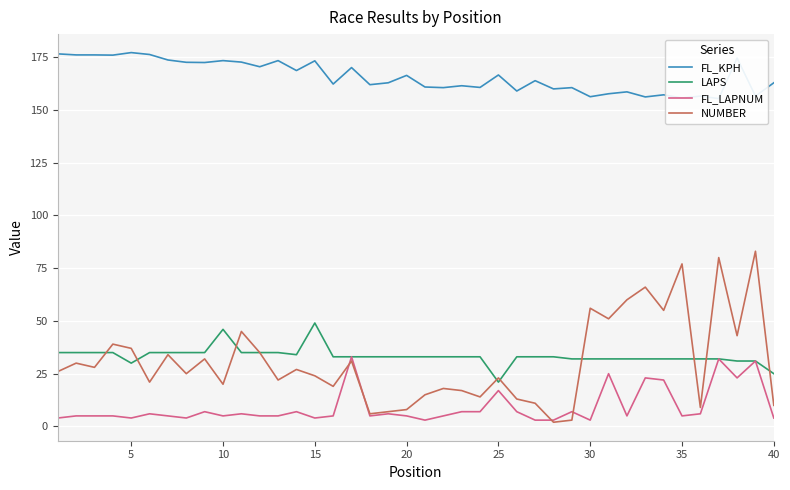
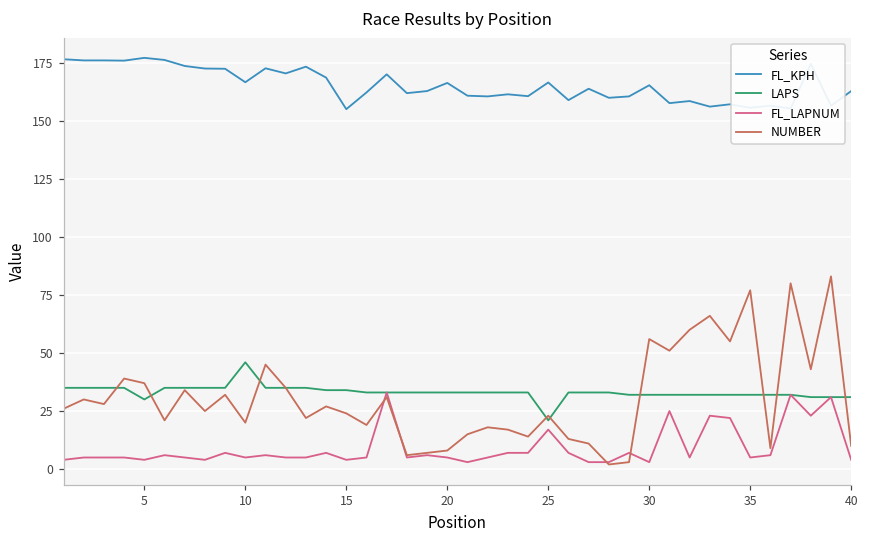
FL_KPH, 10: 173 -> 167
FL_KPH, 15: 173 -> 155
LAPS, 15: 49 -> 34
FL_KPH, 30: 156 -> 165
LAPS, 40: 25 -> 31
